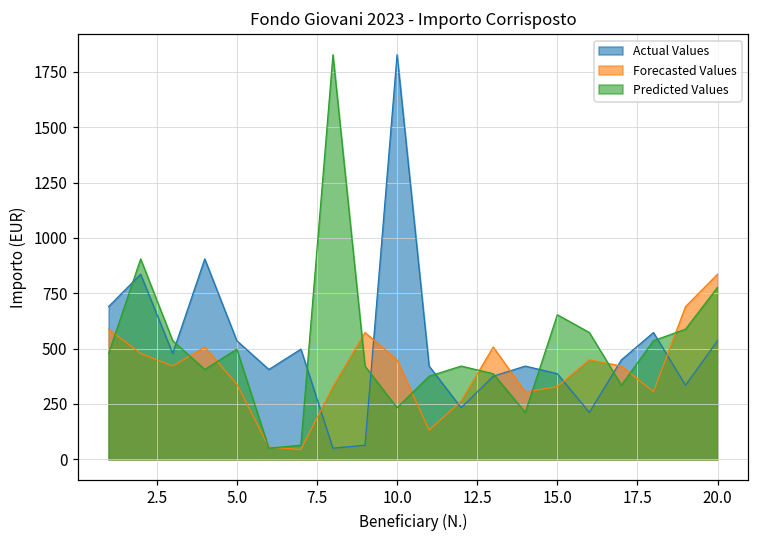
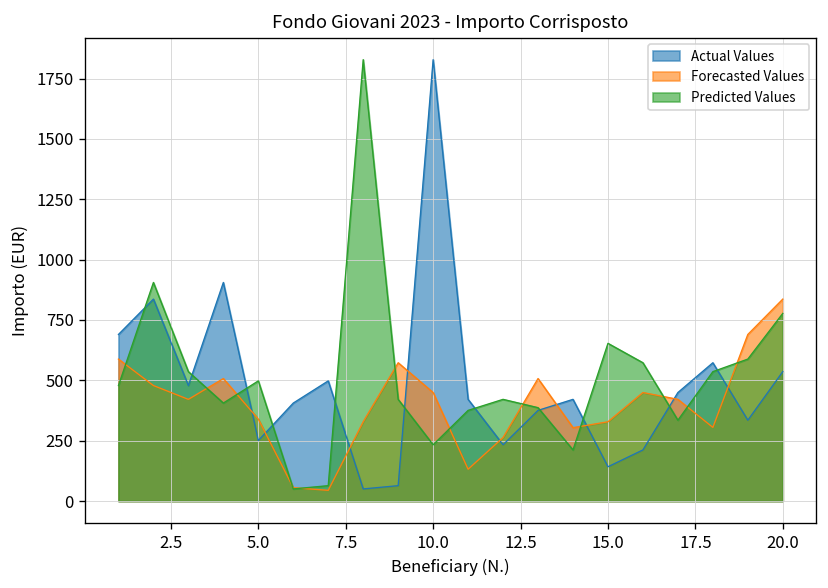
Actual Values, 5.0: 540 -> 250
Actual Values, 15.0: 390 -> 140
